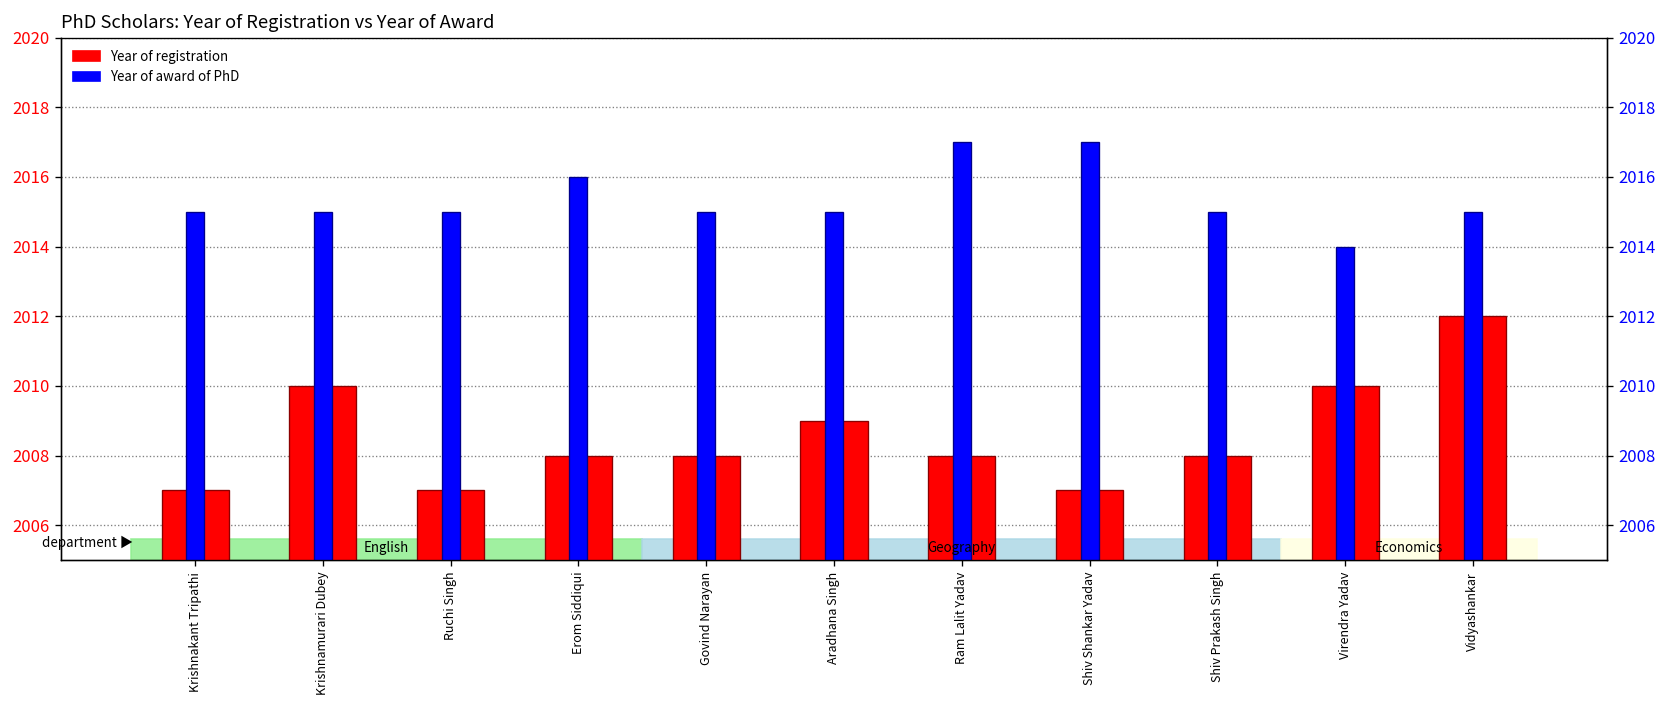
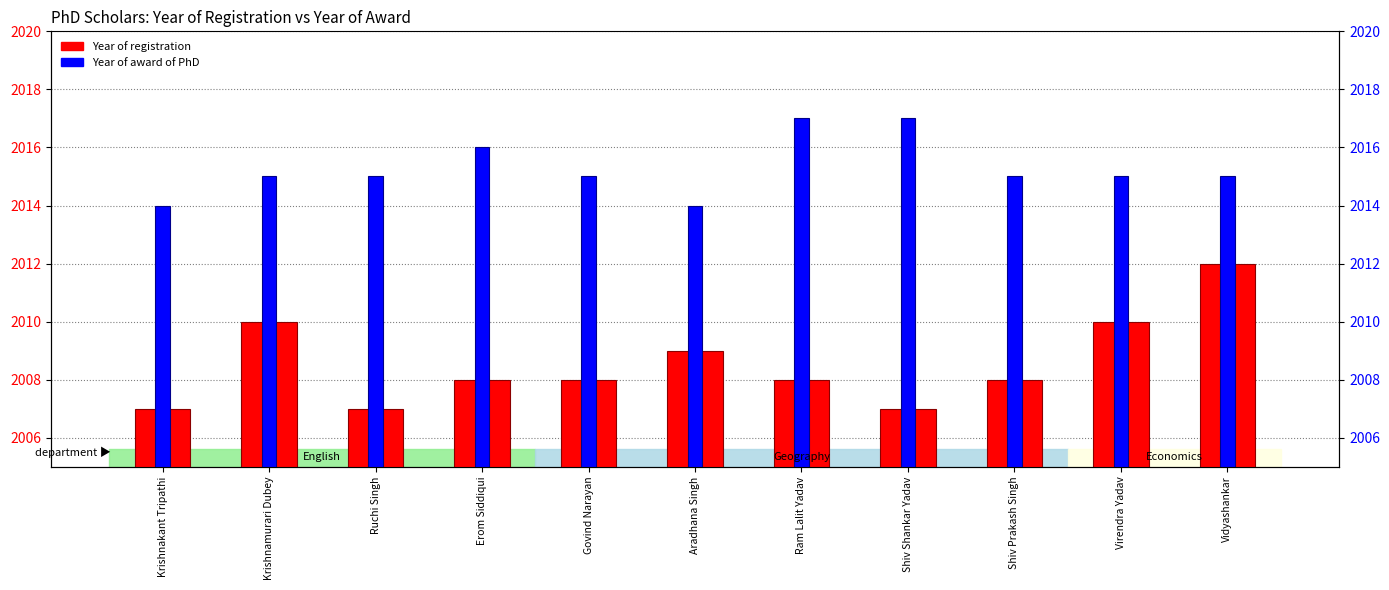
Year of award of PhD, Krishnakant Tripathi: 2015 -> 2014
Year of award of PhD, Aradhana Singh: 2015 -> 2014
Year of award of PhD, Virendra Yadav: 2014 -> 2015
